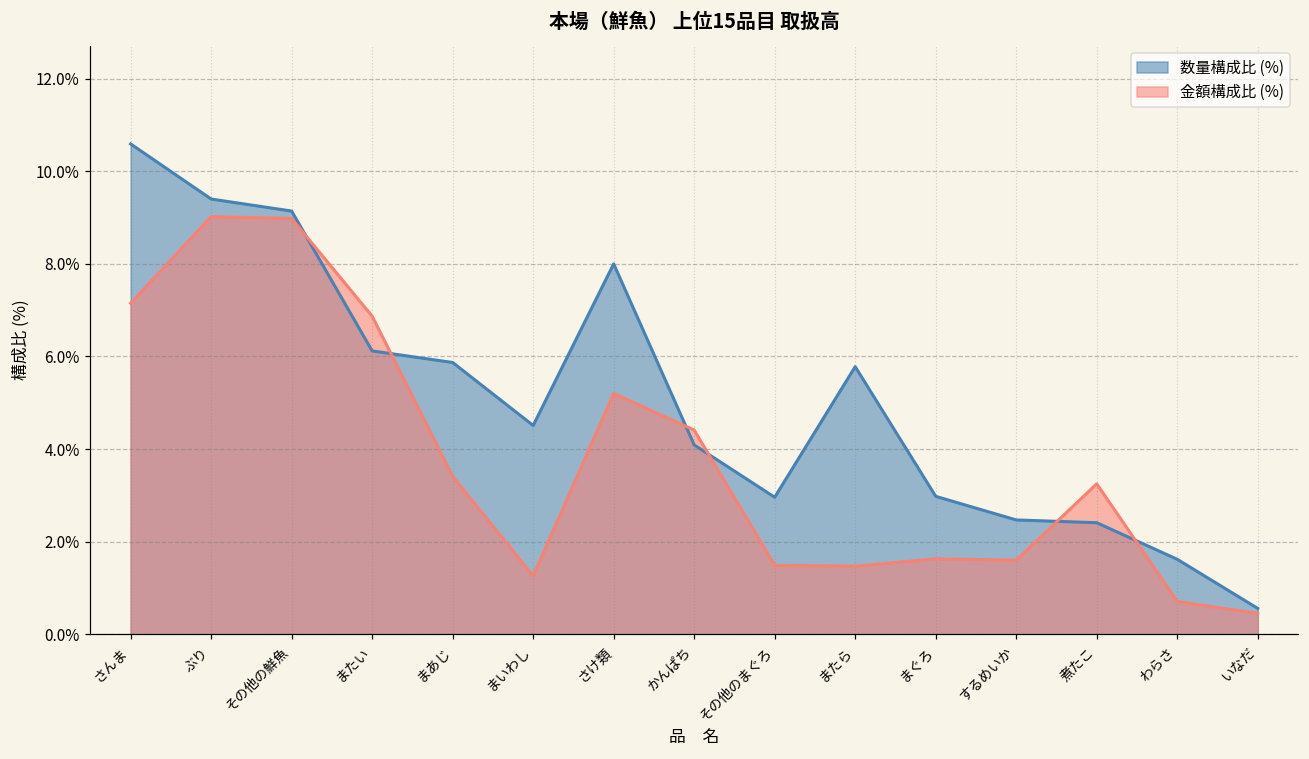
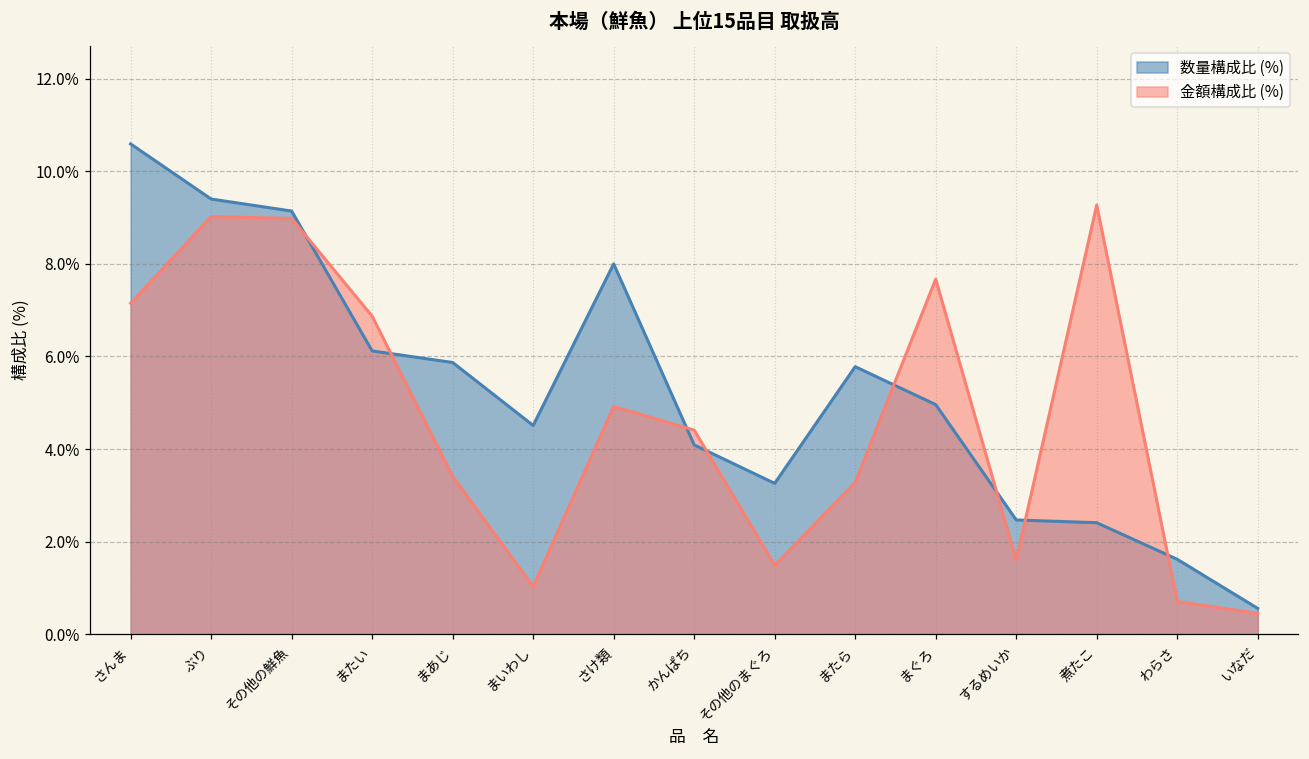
金額構成比 (%), まいわし: 1.3% -> 1.0%
金額構成比 (%), さけ類: 5.2% -> 4.9%
数量構成比 (%), その他のまぐろ: 3.0% -> 3.3%
金額構成比 (%), またら: 1.5% -> 3.3%
数量構成比 (%), まぐろ: 3.0% -> 5.0%
金額構成比 (%), まぐろ: 1.6% -> 7.7%
金額構成比 (%), 煮たこ: 3.3% -> 9.3%
